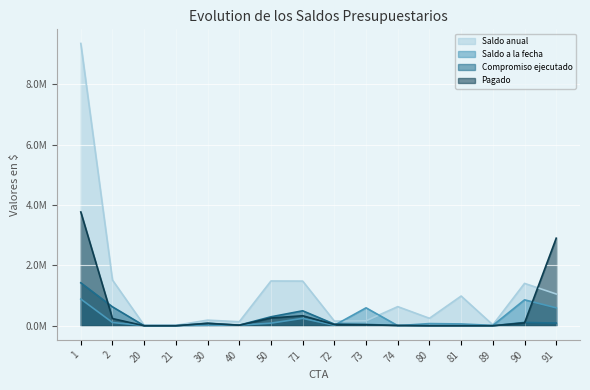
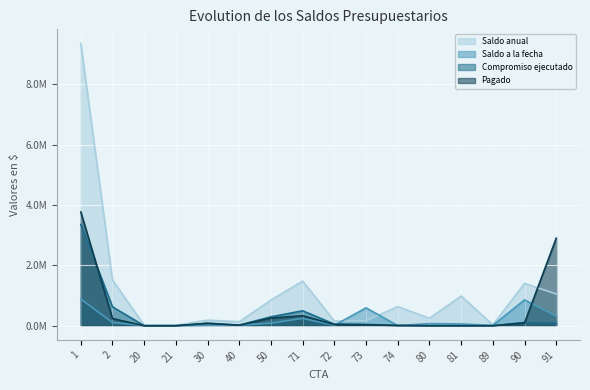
Compromiso ejecutado, 1: 1400000 -> 3400000
Saldo anual, 50: 1500000 -> 900000
Saldo a la fecha, 91: 600000 -> 300000
